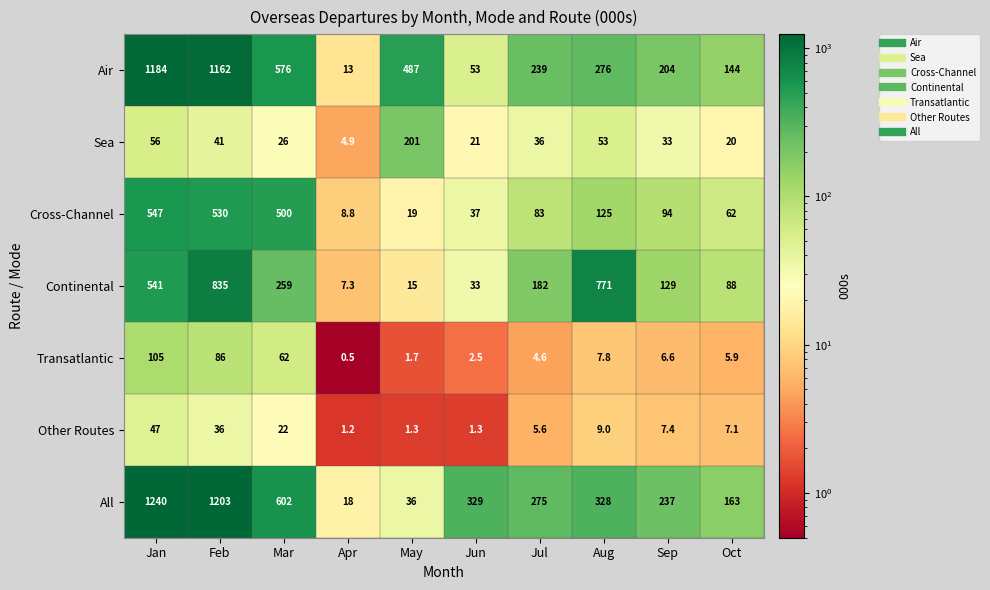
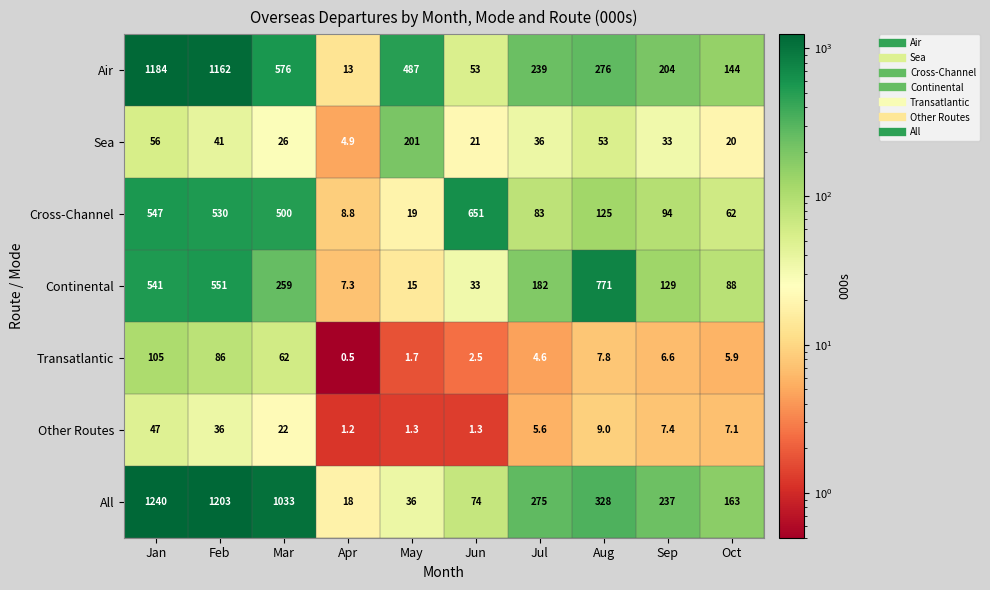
Cross-Channel, Jun: 37 -> 651
Continental, Feb: 835 -> 551
All, Mar: 602 -> 1033
All, Jun: 329 -> 74
